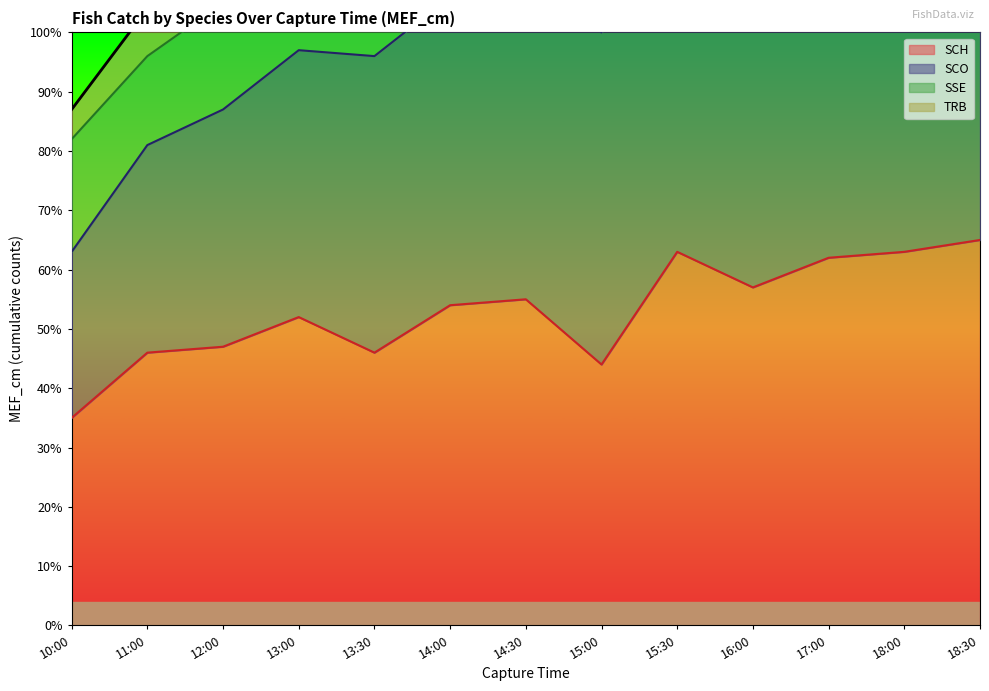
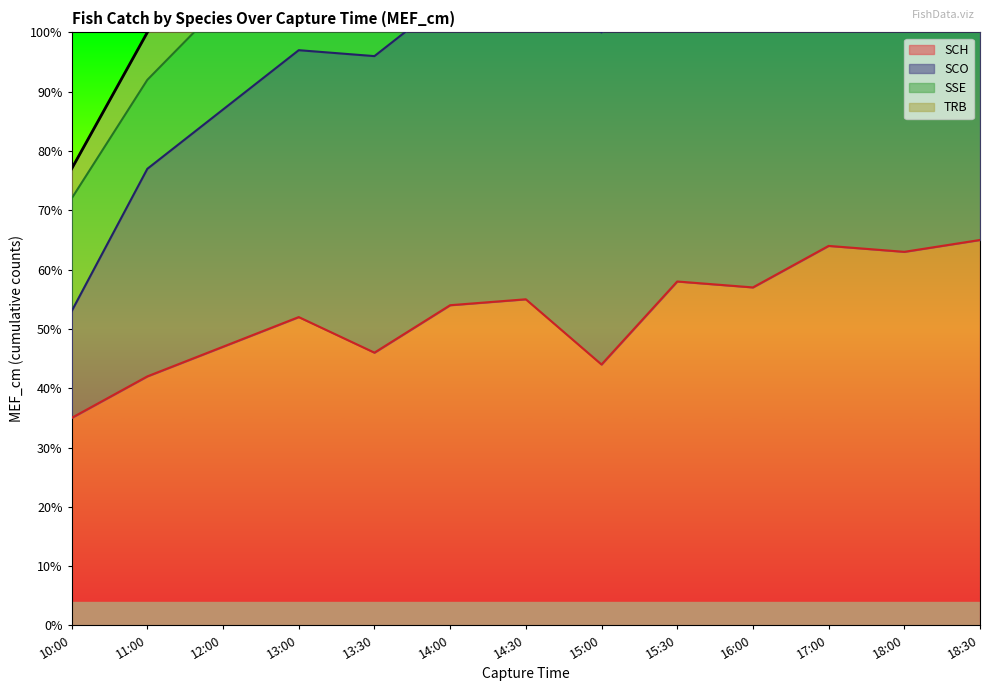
SCO, 10:00: 28% -> 18%
SCH, 11:00: 46% -> 42%
SCH, 15:30: 63% -> 58%
SCH, 17:00: 62% -> 64%
